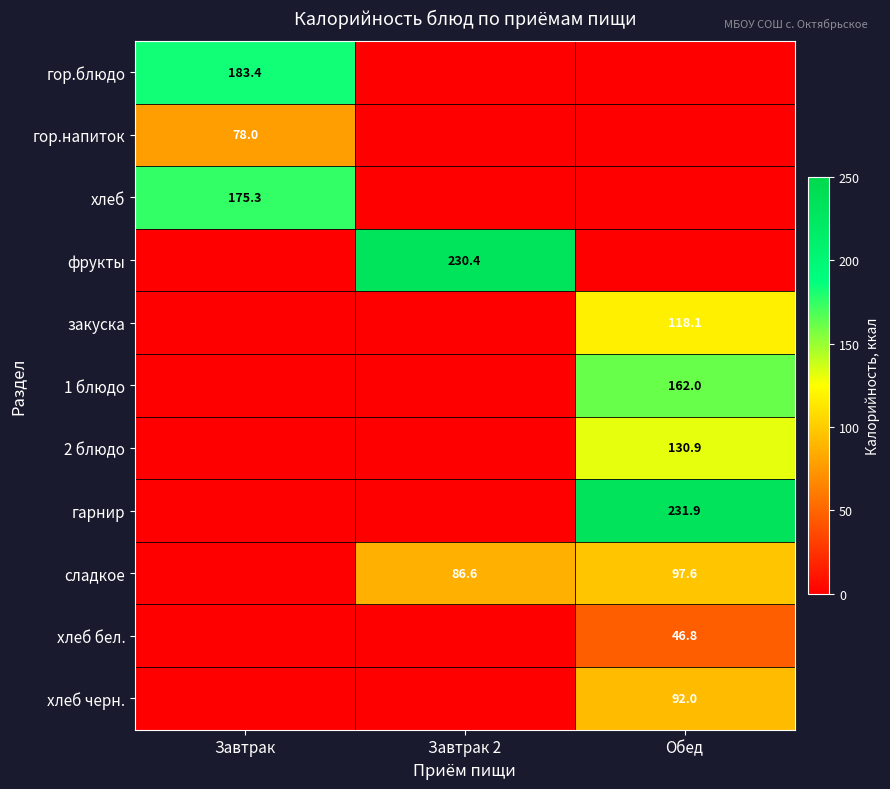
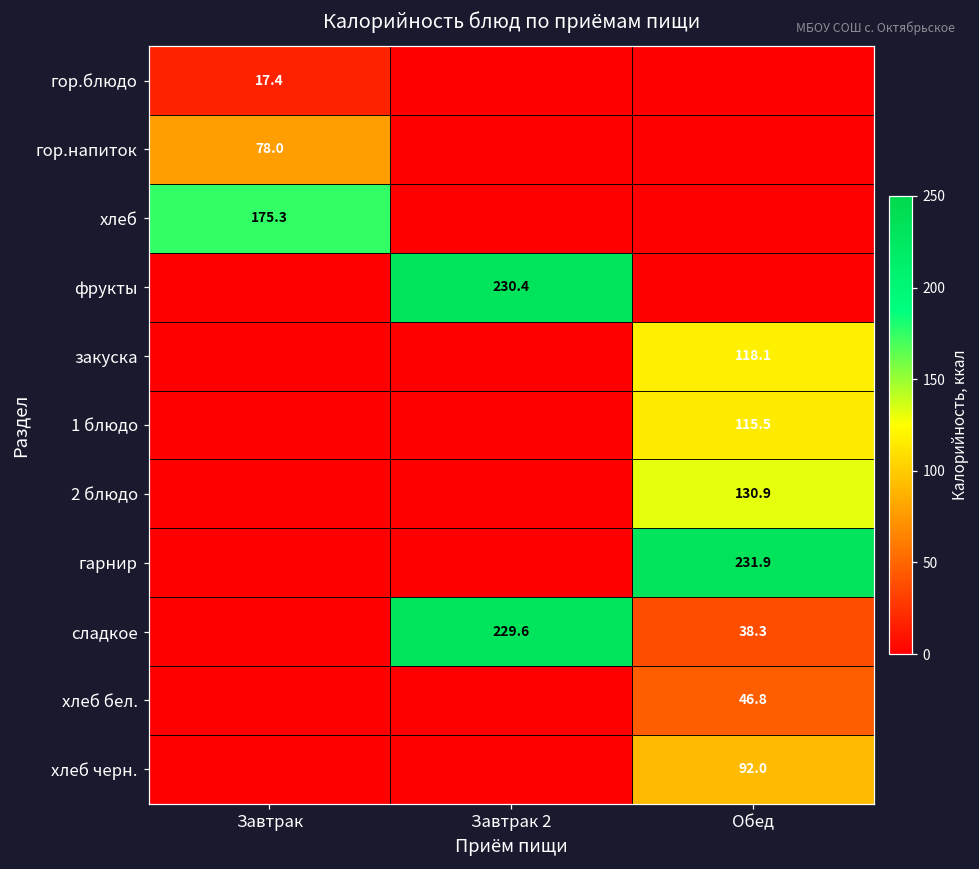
гор.блюдо, Завтрак: 183.4 -> 17.4
1 блюдо, Обед: 162.0 -> 115.5
сладкое, Завтрак 2: 86.6 -> 229.6
сладкое, Обед: 97.6 -> 38.3
